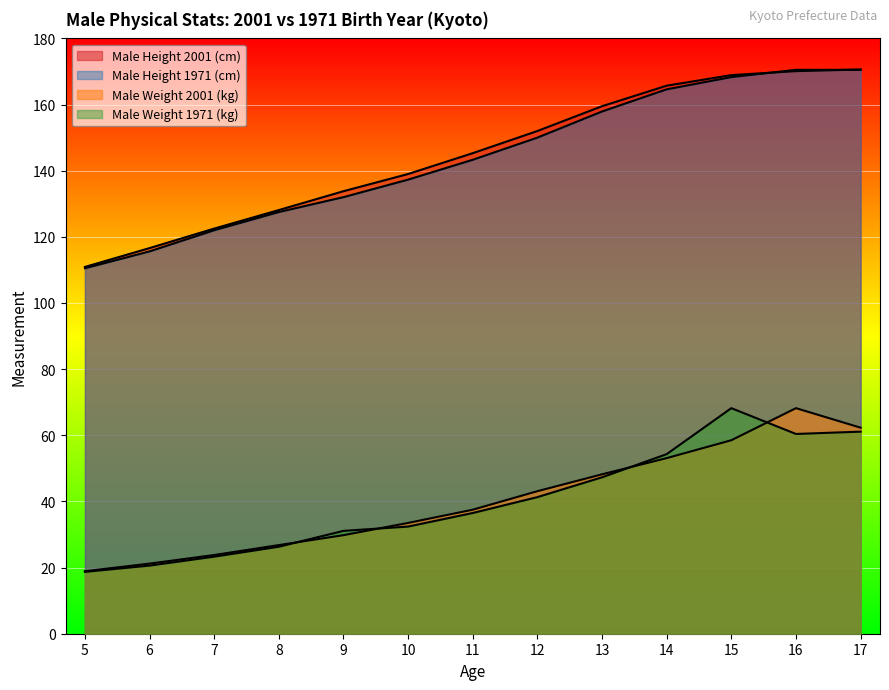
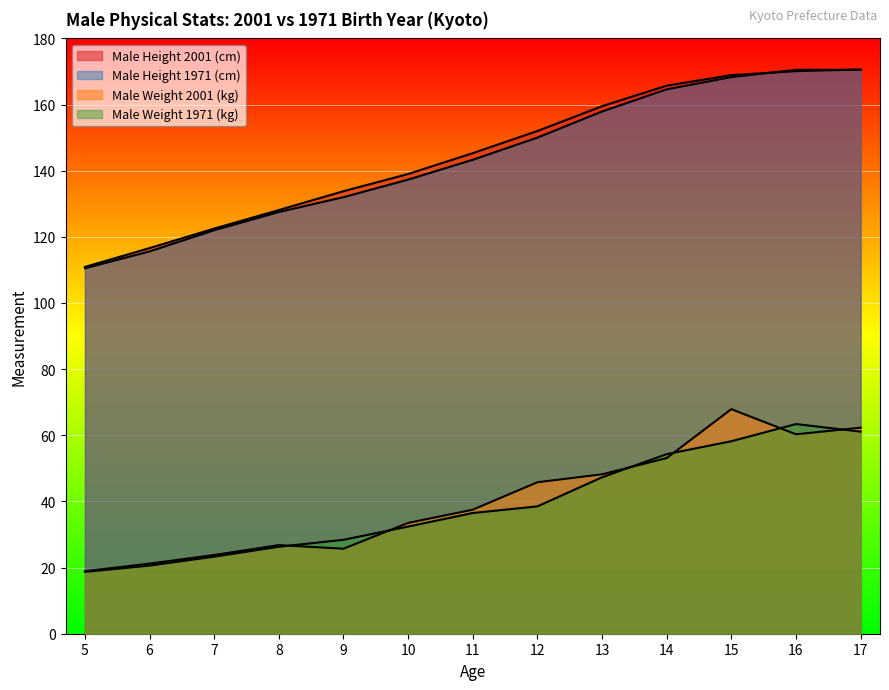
Male Weight 2001 (kg), 9: 30 -> 26
Male Weight 1971 (kg), 9: 31 -> 28
Male Weight 2001 (kg), 12: 43 -> 46
Male Weight 1971 (kg), 12: 41 -> 39
Male Weight 2001 (kg), 15: 59 -> 68
Male Weight 1971 (kg), 15: 68 -> 58
Male Weight 2001 (kg), 16: 68 -> 60
Male Weight 1971 (kg), 16: 60 -> 63
